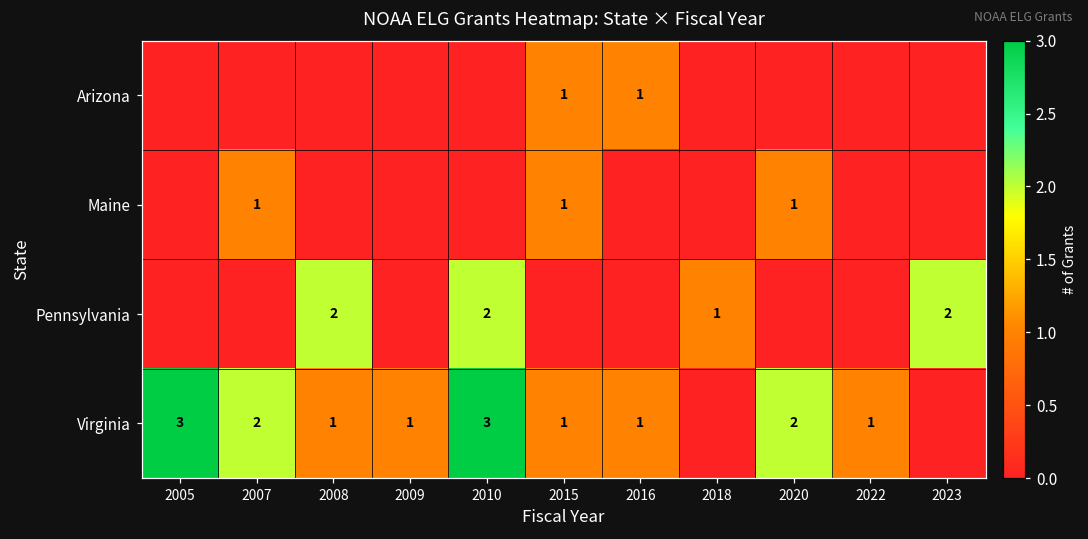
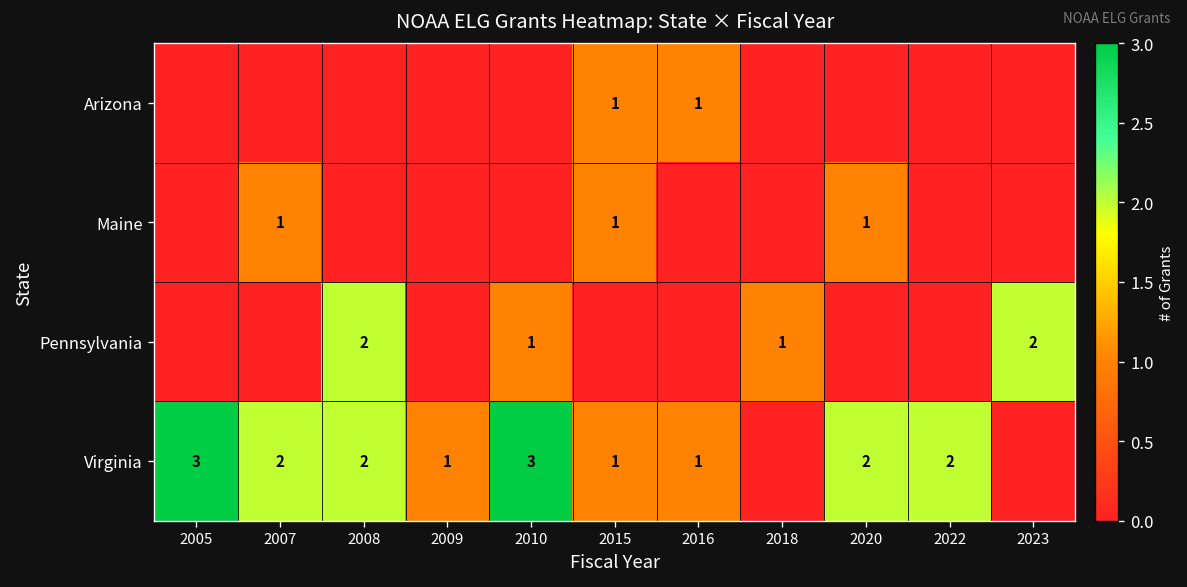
Pennsylvania, 2010: 2 -> 1
Virginia, 2008: 1 -> 2
Virginia, 2022: 1 -> 2
